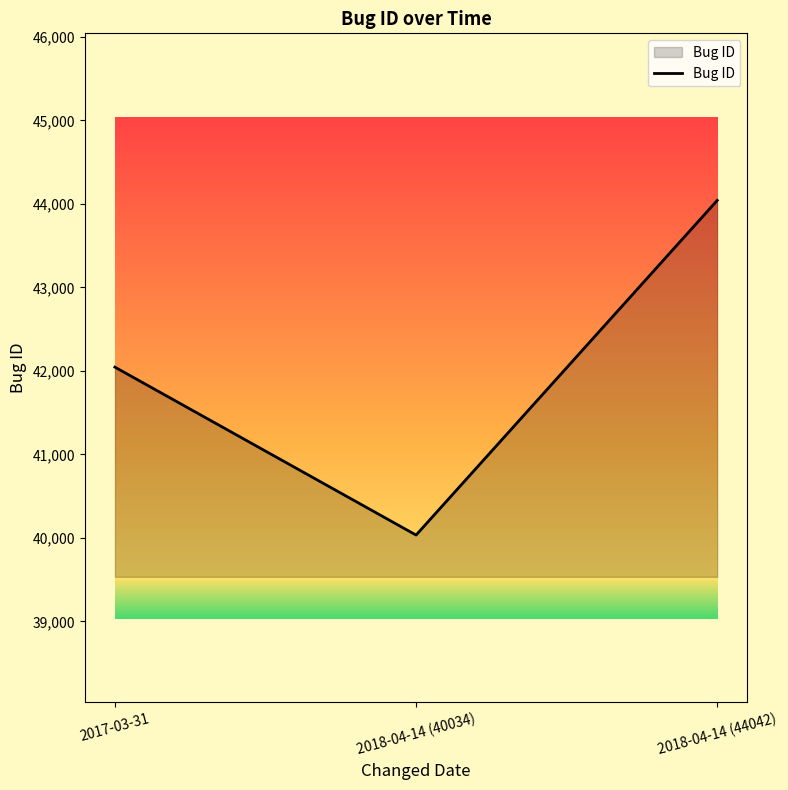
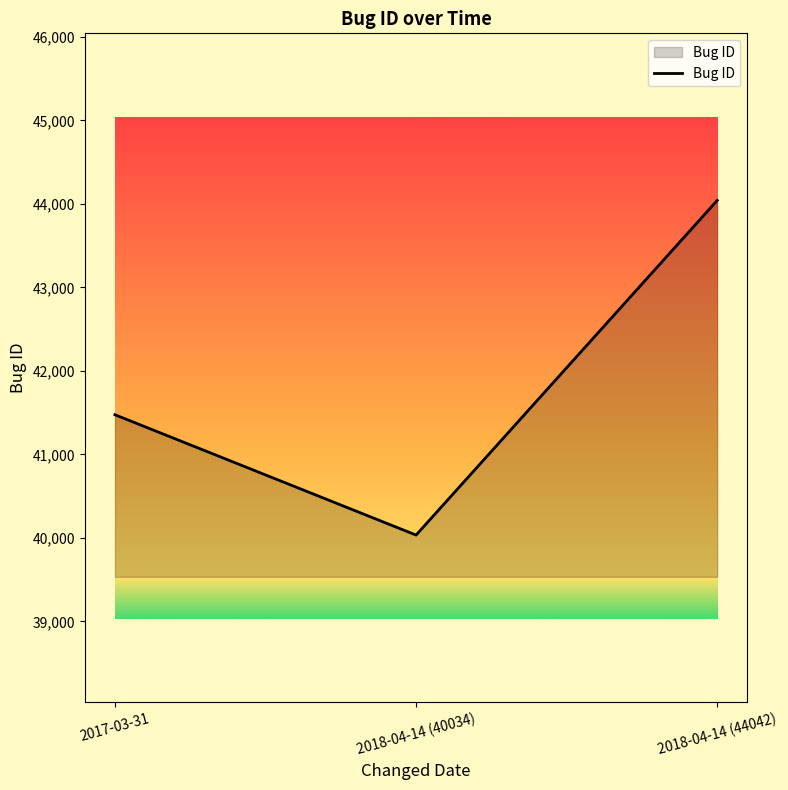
2017-03-31: 42,000 -> 41,500
